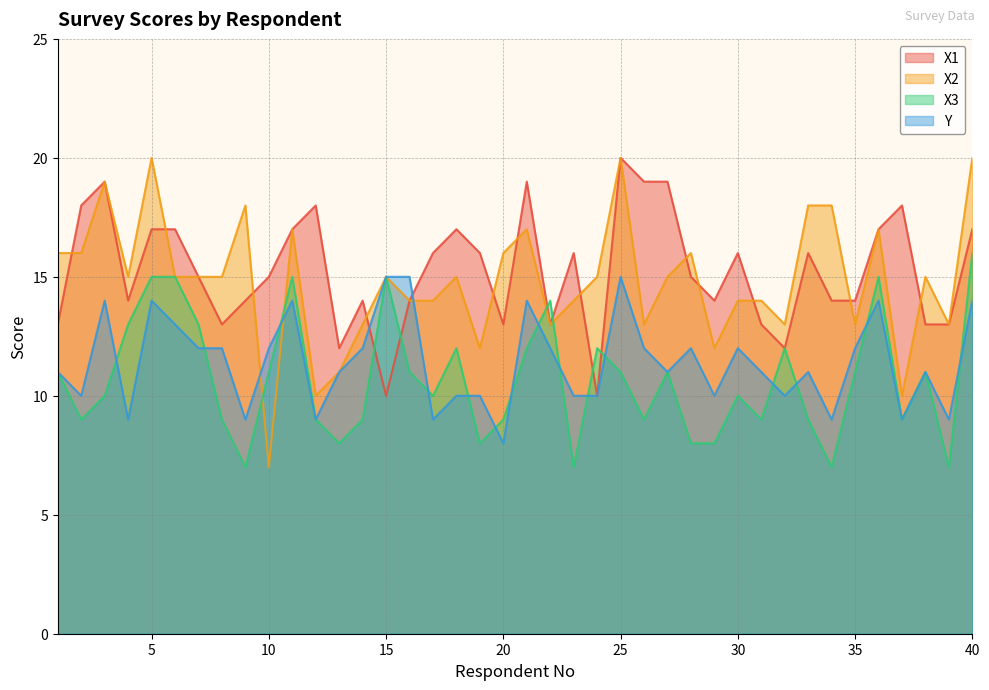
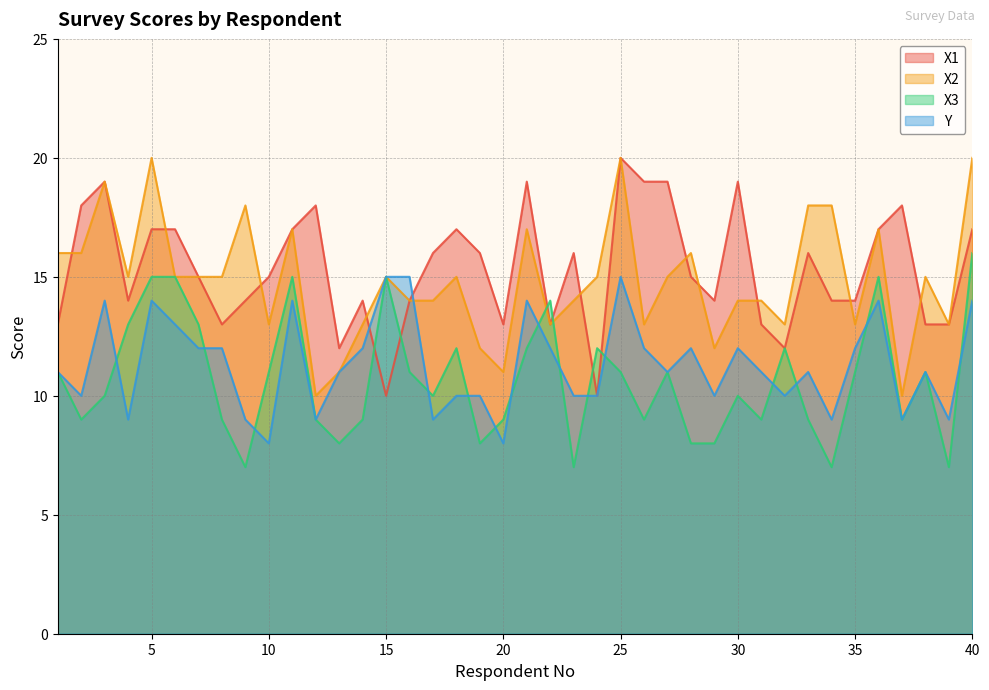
X2, 10: 7 -> 13
Y, 10: 12 -> 8
X2, 20: 16 -> 11
X1, 30: 16 -> 19
